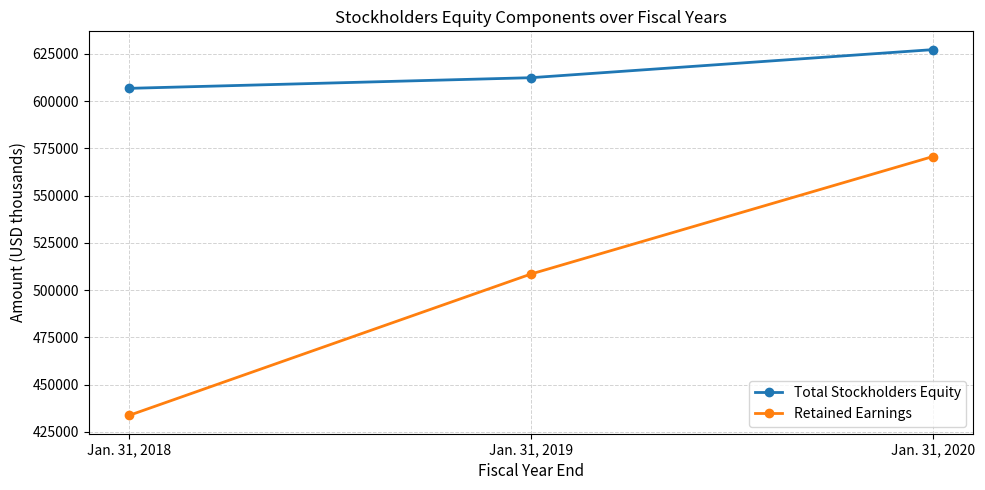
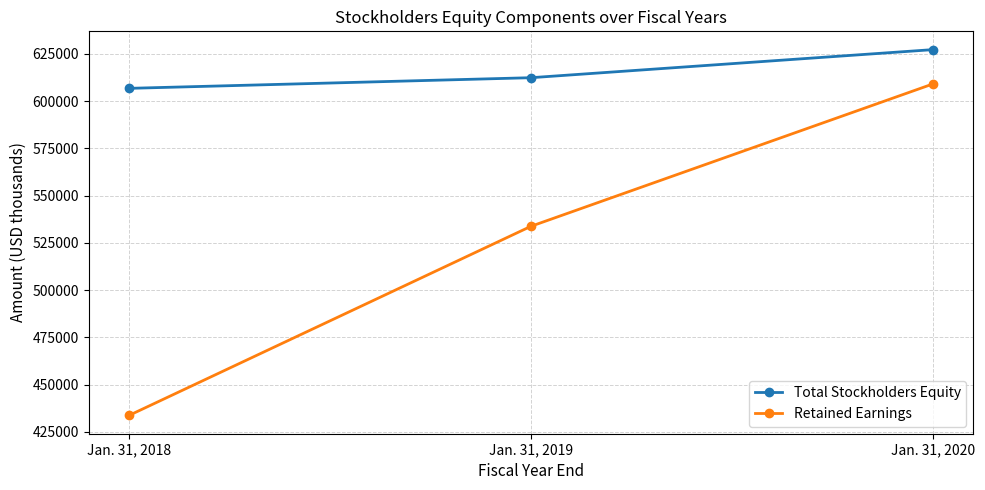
Retained Earnings, Jan. 31, 2019: 508000 -> 534000
Retained Earnings, Jan. 31, 2020: 571000 -> 609000
